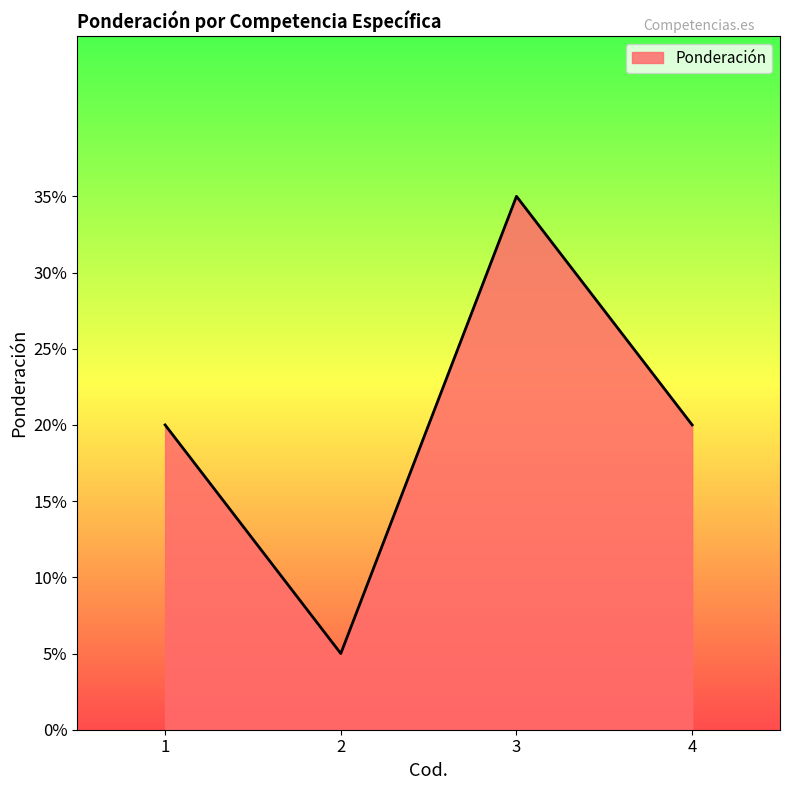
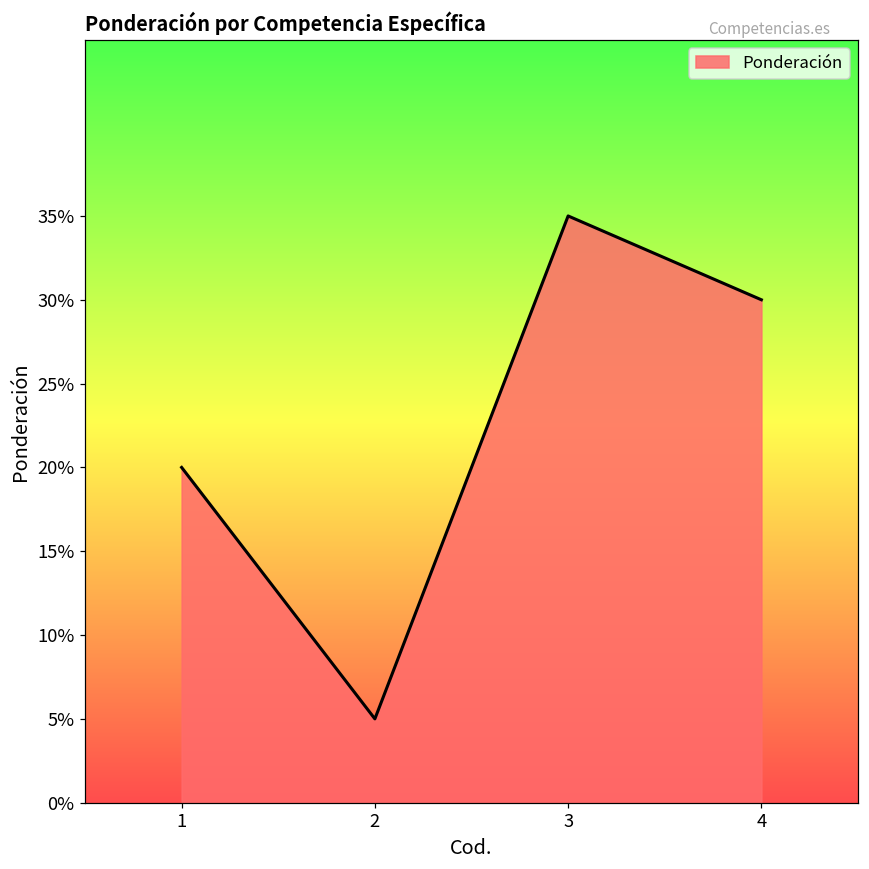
4: 20.0% -> 30.0%
